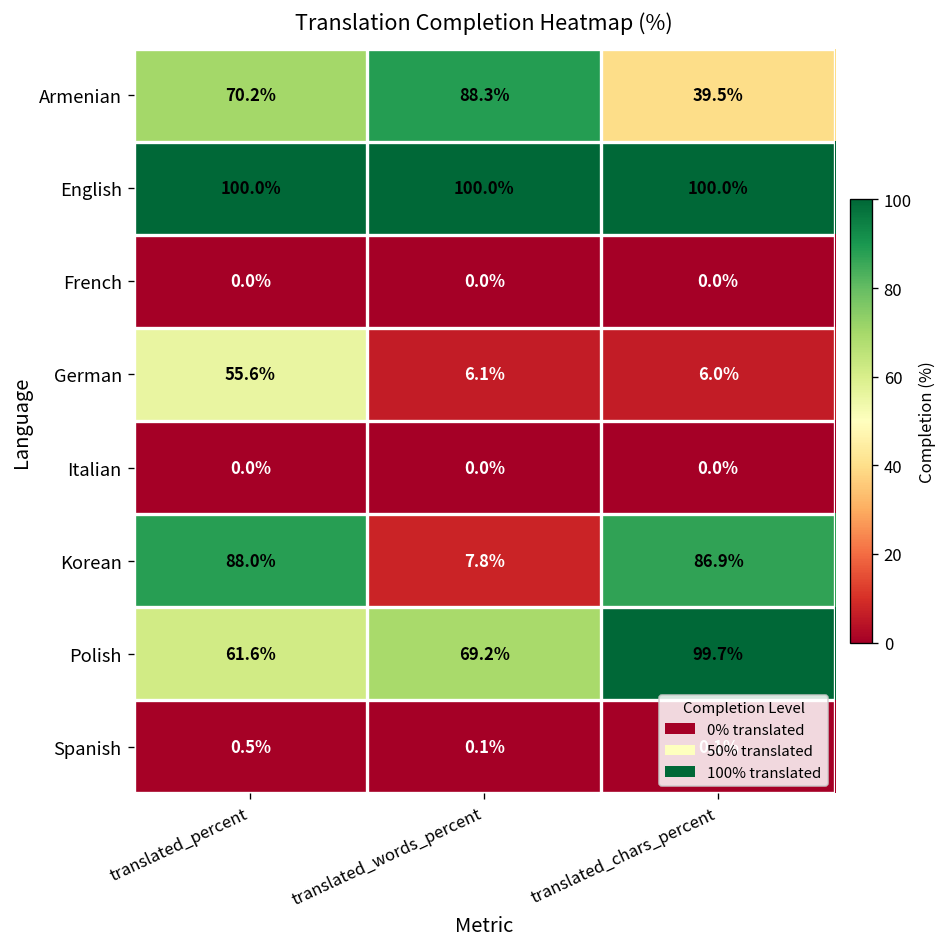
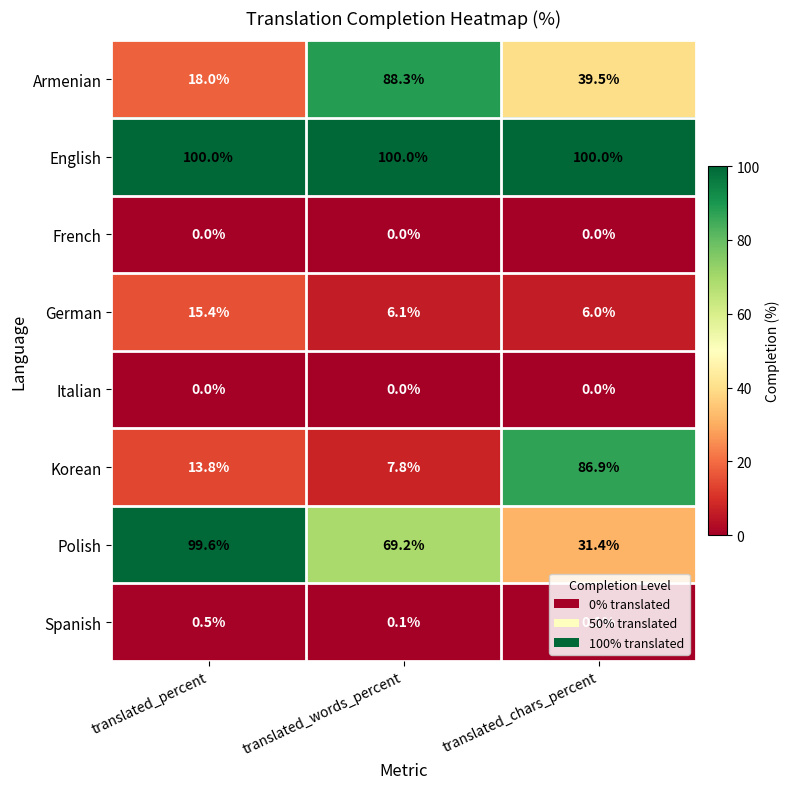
Armenian, translated_percent: 70.2% -> 18.0%
German, translated_percent: 55.6% -> 15.4%
Korean, translated_percent: 88.0% -> 13.8%
Polish, translated_percent: 61.6% -> 99.6%
Polish, translated_chars_percent: 99.7% -> 31.4%
